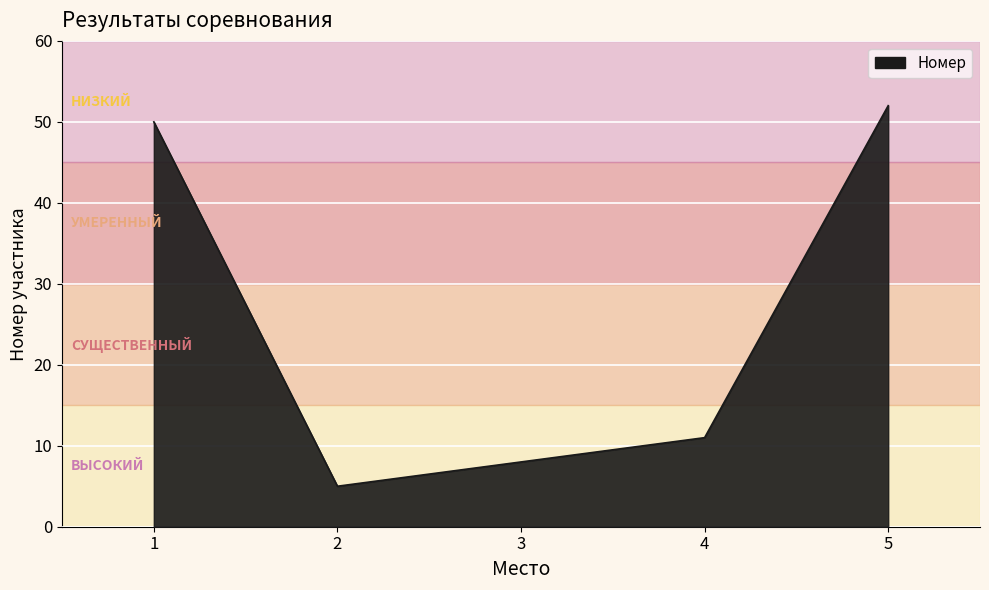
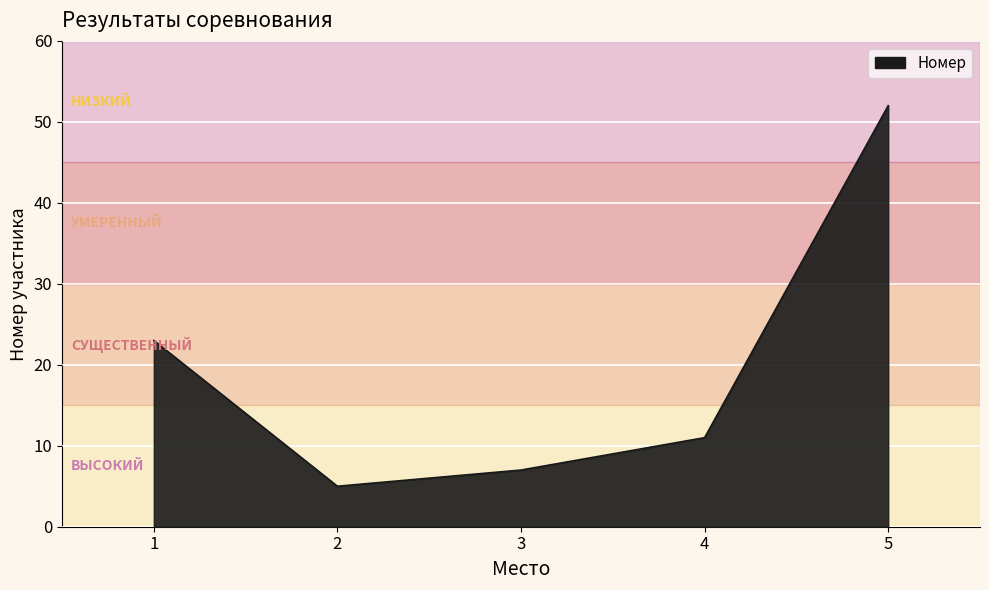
1: 50 -> 23
3: 8 -> 7
